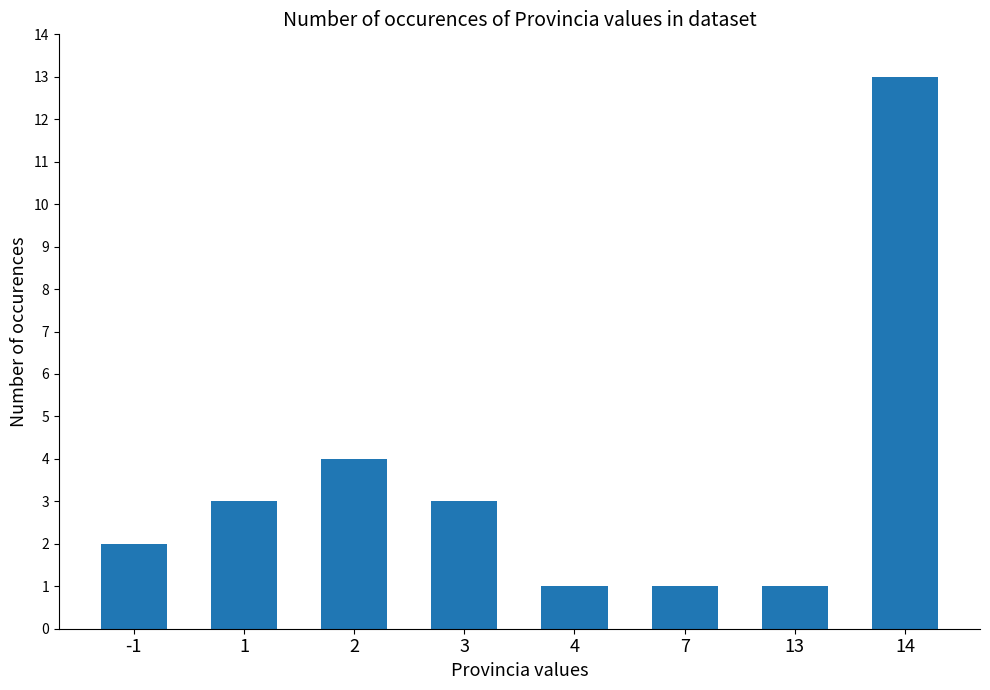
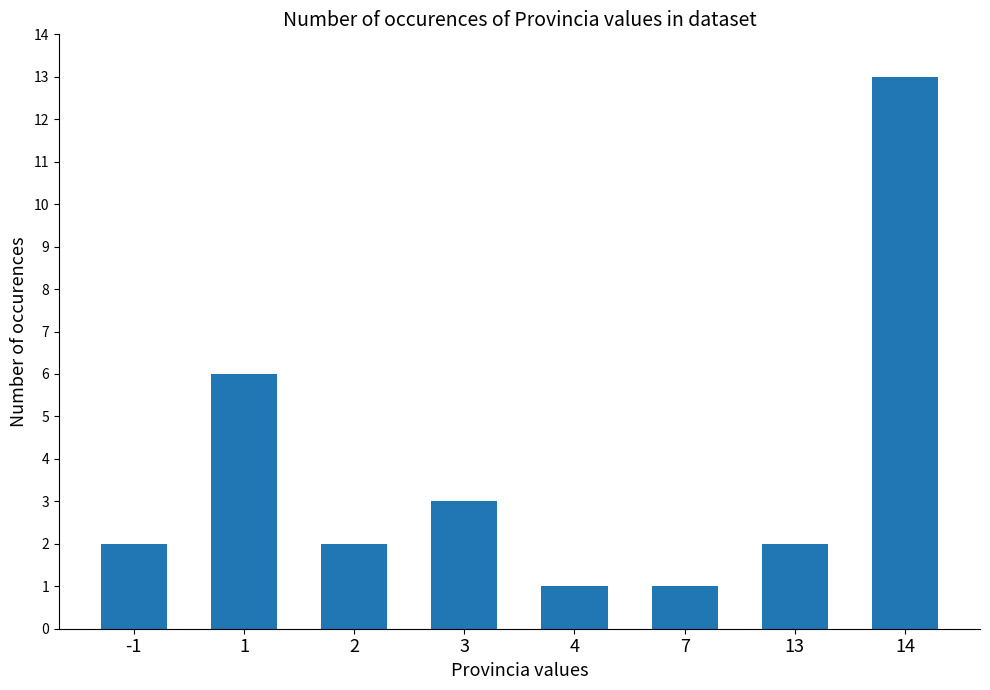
1: 3 -> 6
2: 4 -> 2
13: 1 -> 2
